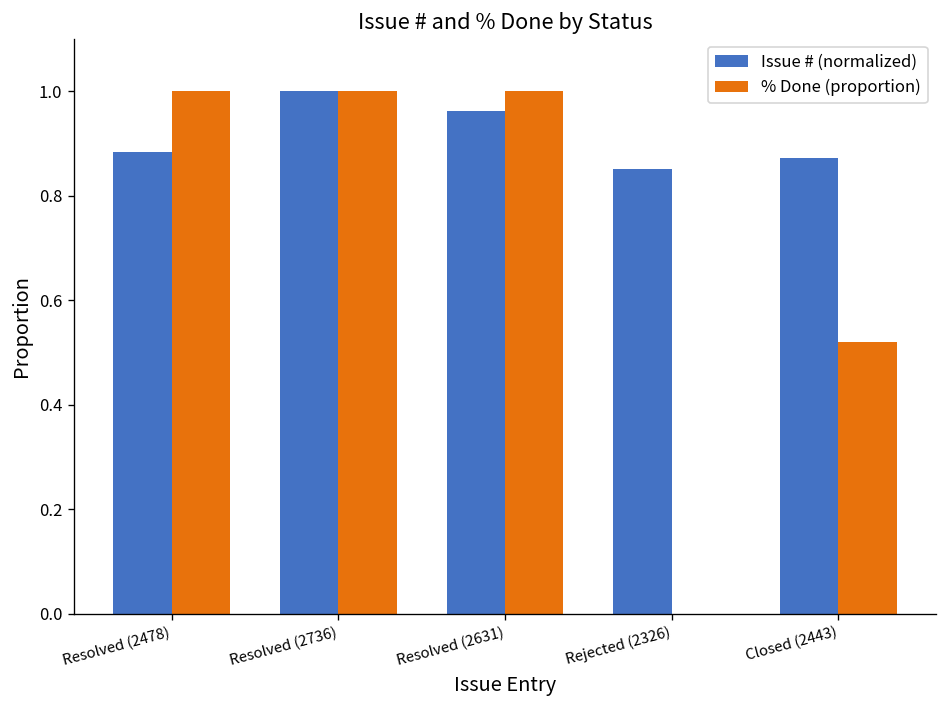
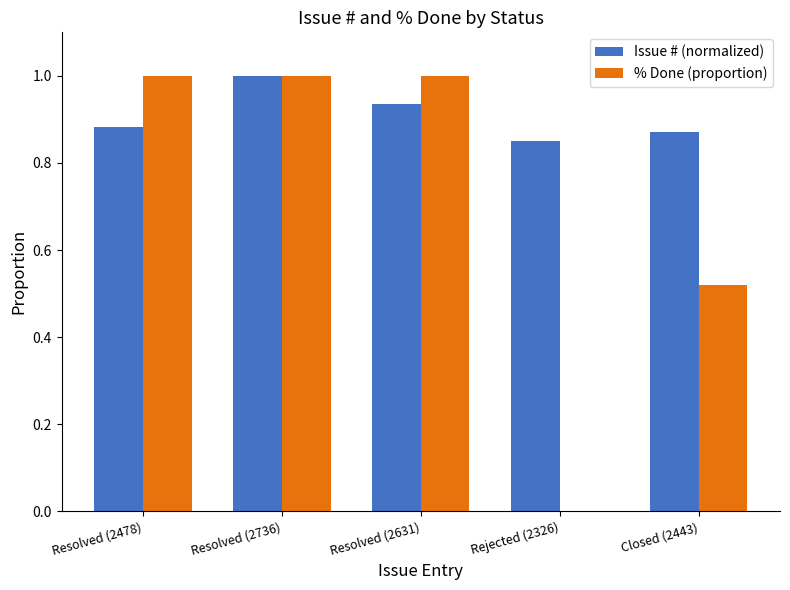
Issue # (normalized), Resolved (2631): 0.96 -> 0.94
